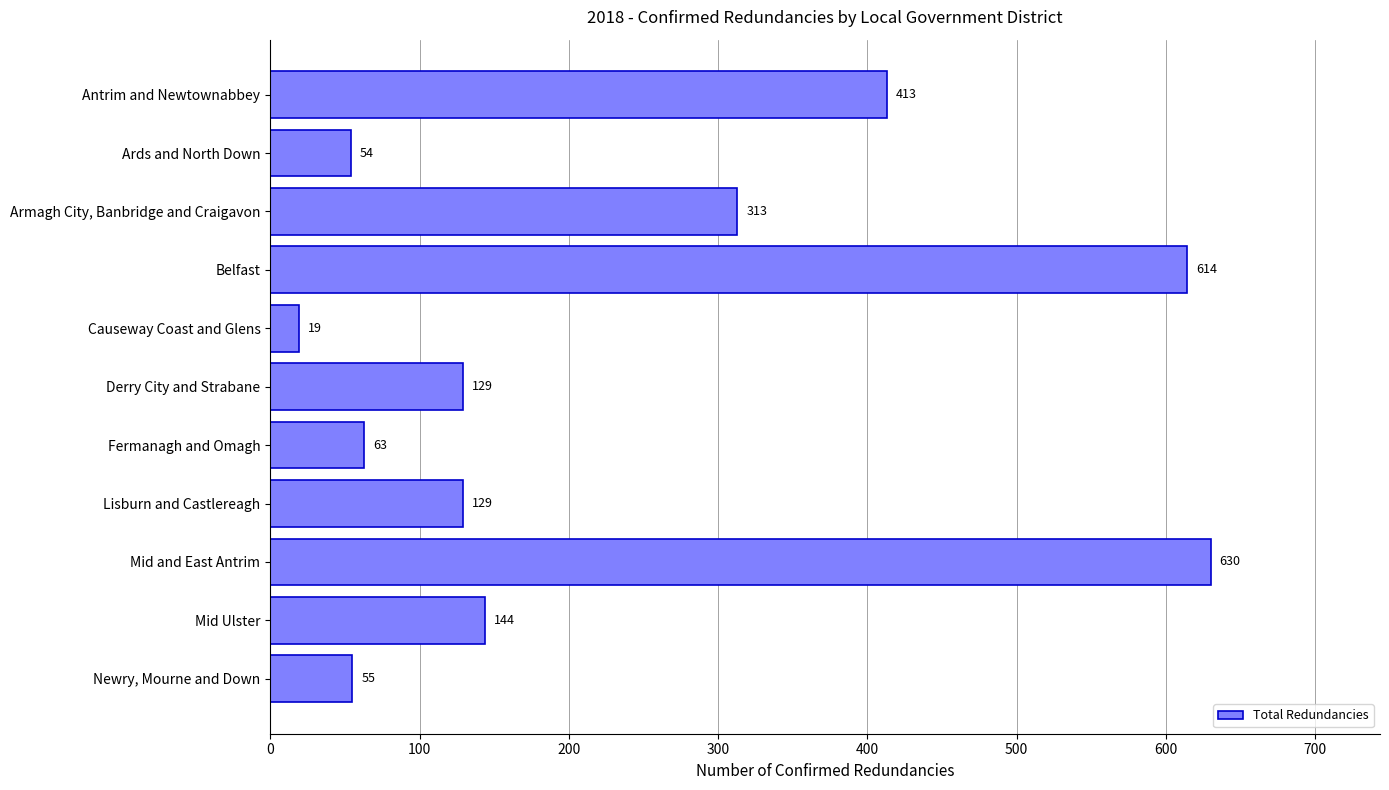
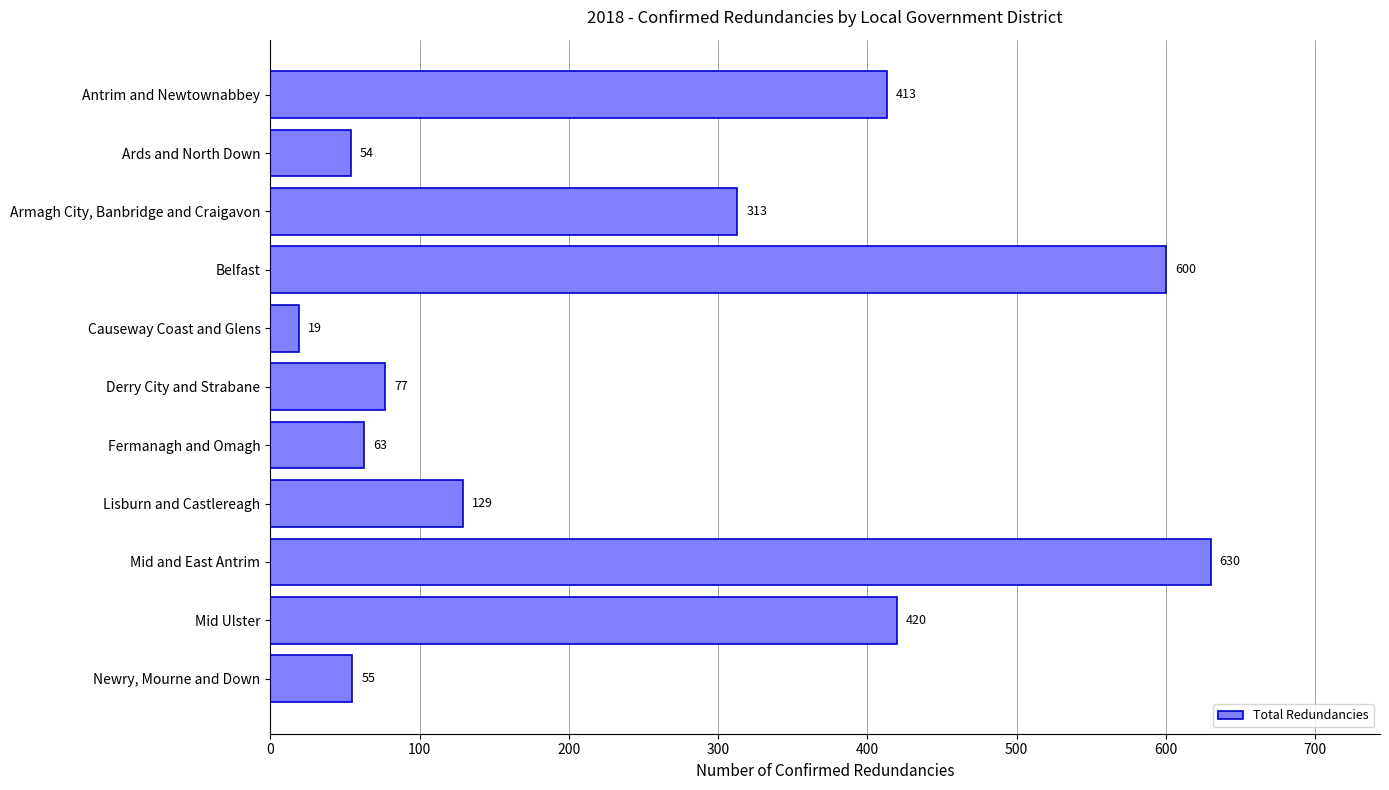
Belfast: 614 -> 600
Derry City and Strabane: 129 -> 77
Mid Ulster: 144 -> 420
